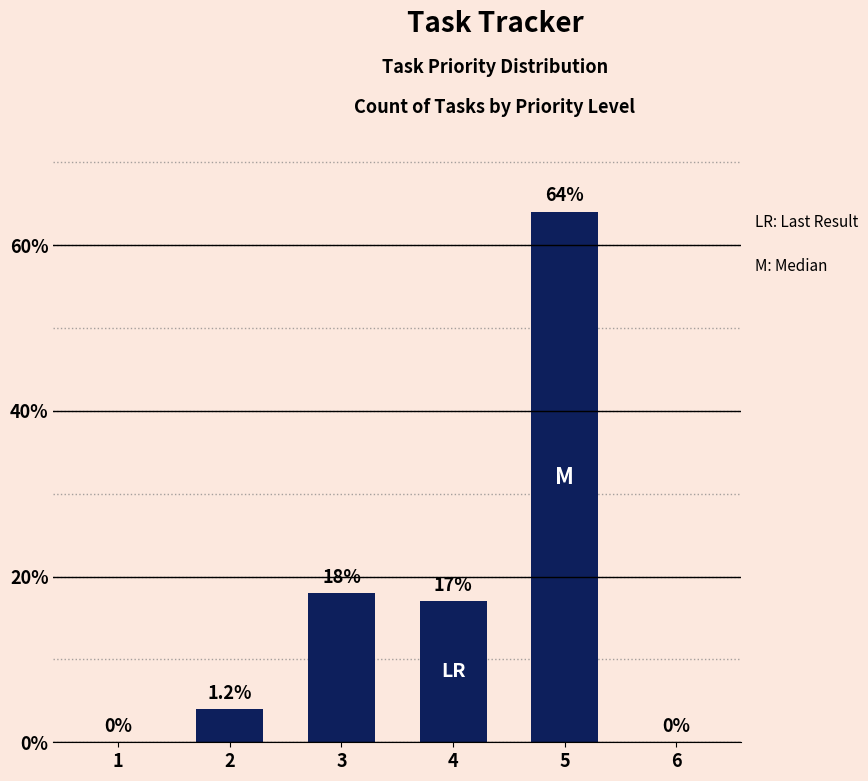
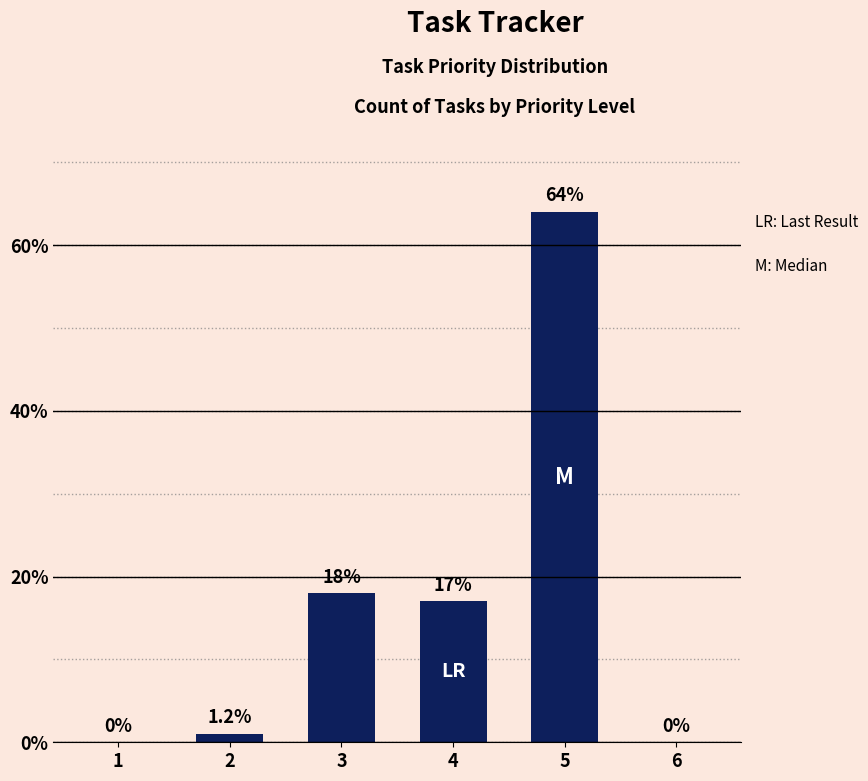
2: 4% -> 1%
